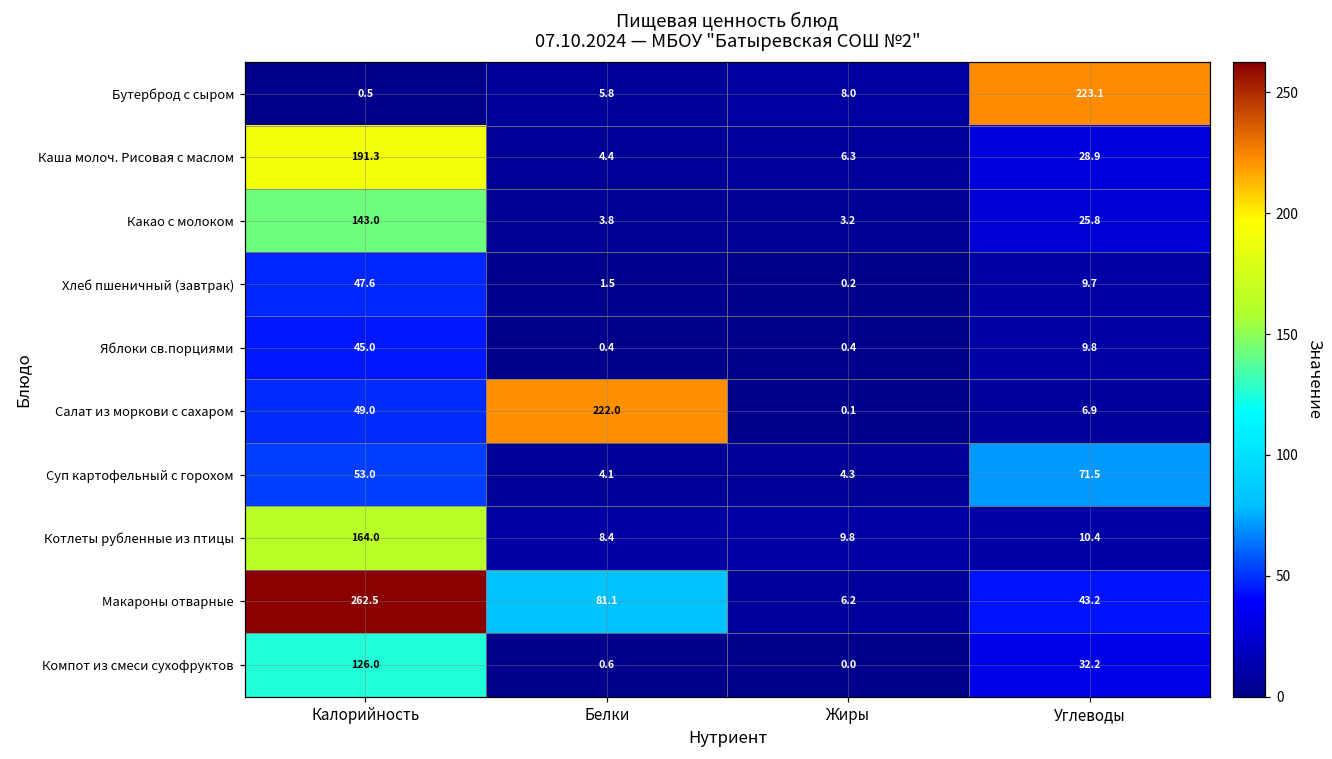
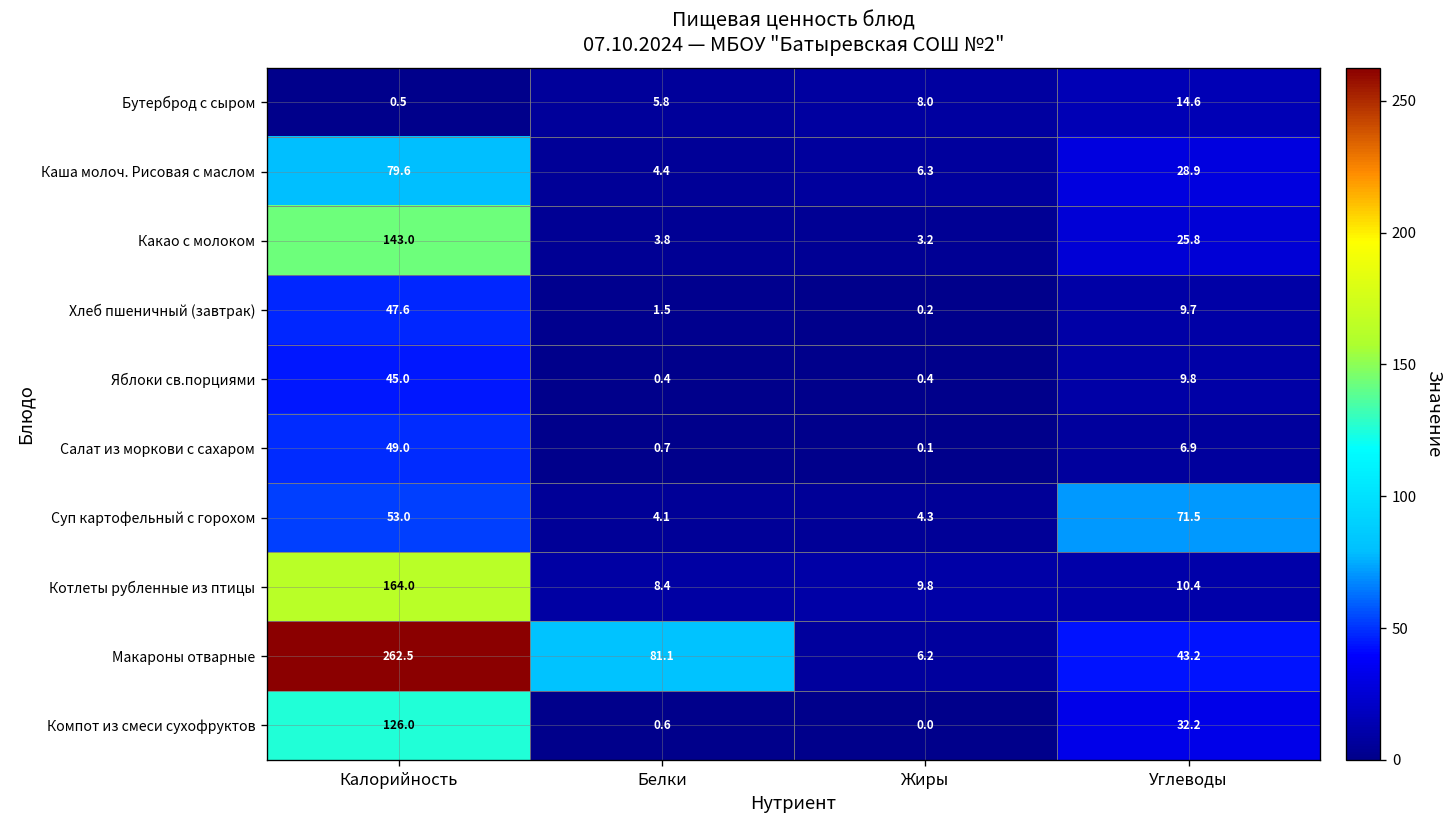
Бутерброд с сыром, Углеводы: 223.1 -> 14.6
Каша молоч. Рисовая с маслом, Калорийность: 191.3 -> 79.6
Салат из моркови с сахаром, Белки: 222.0 -> 0.7
